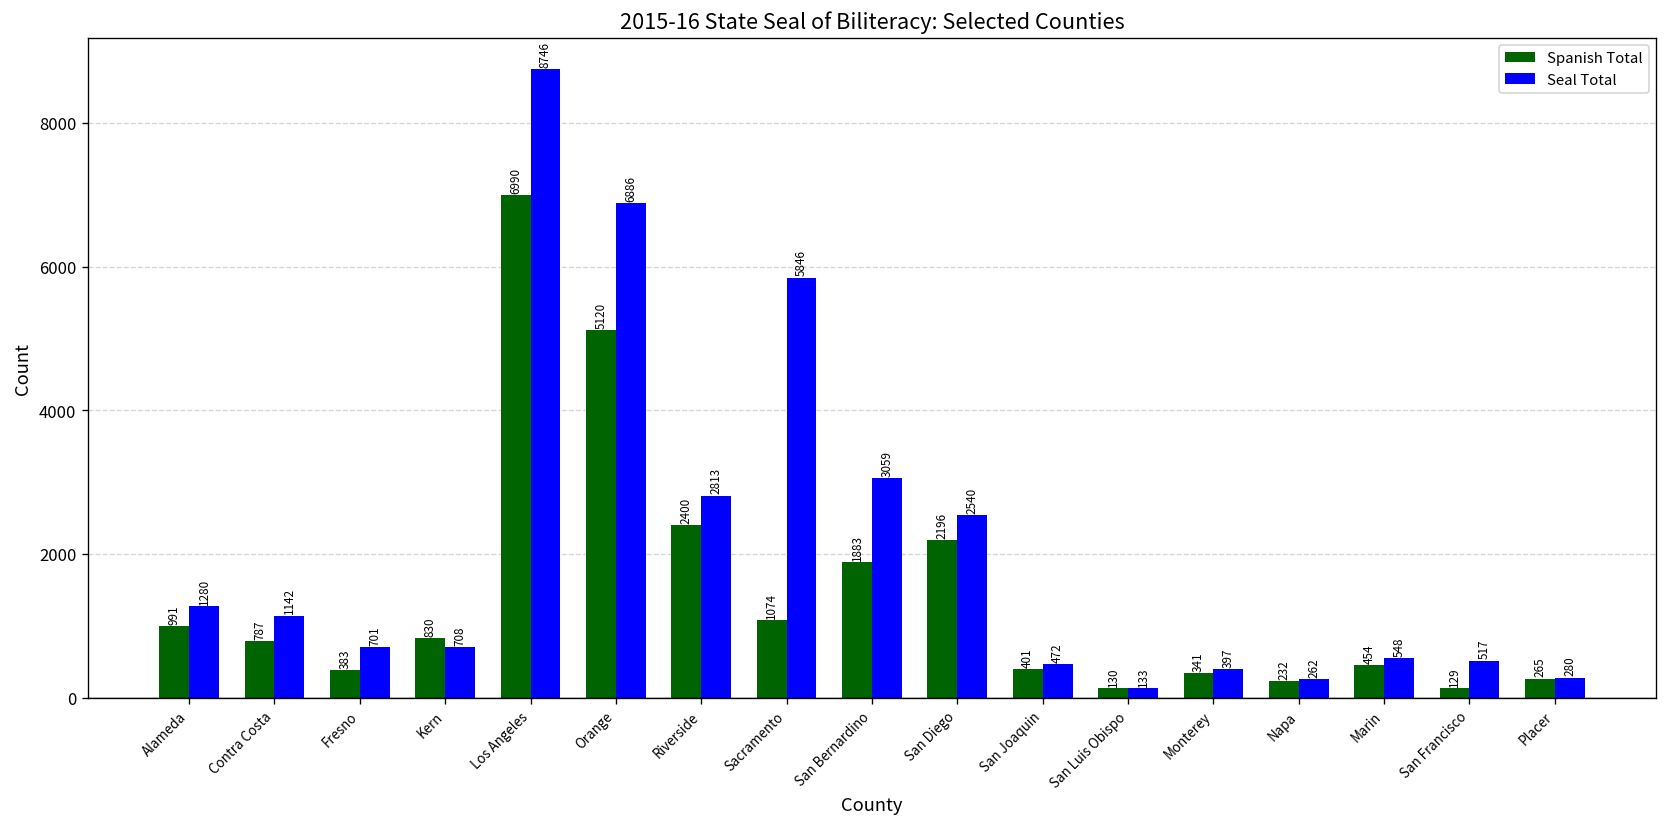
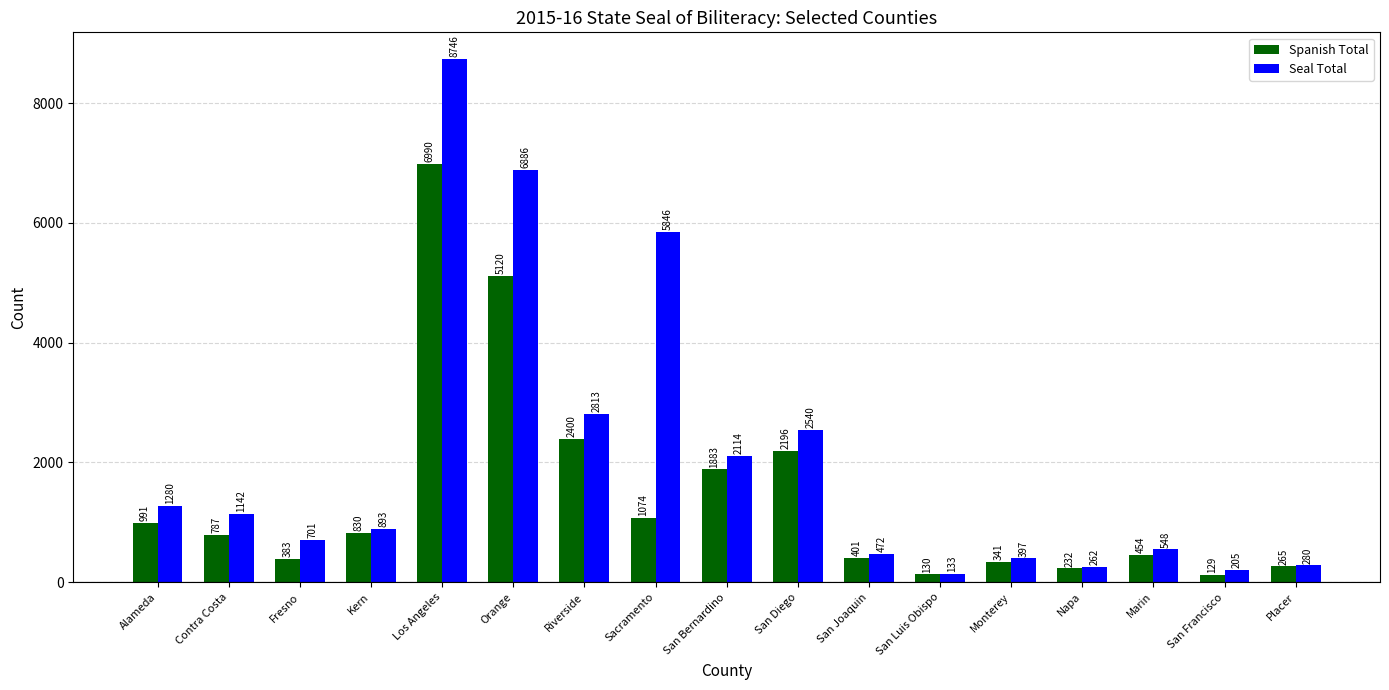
Seal Total, Kern: 708 -> 893
Seal Total, San Bernardino: 3059 -> 2114
Seal Total, San Francisco: 517 -> 205
